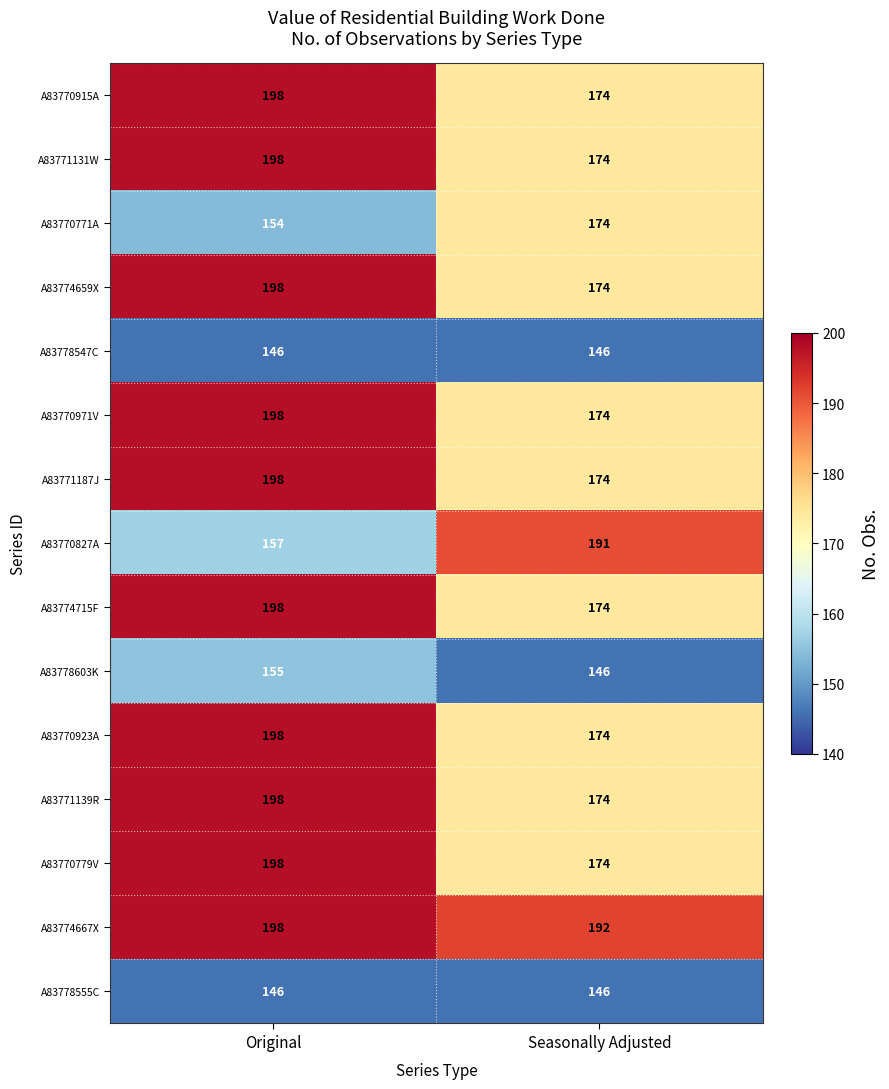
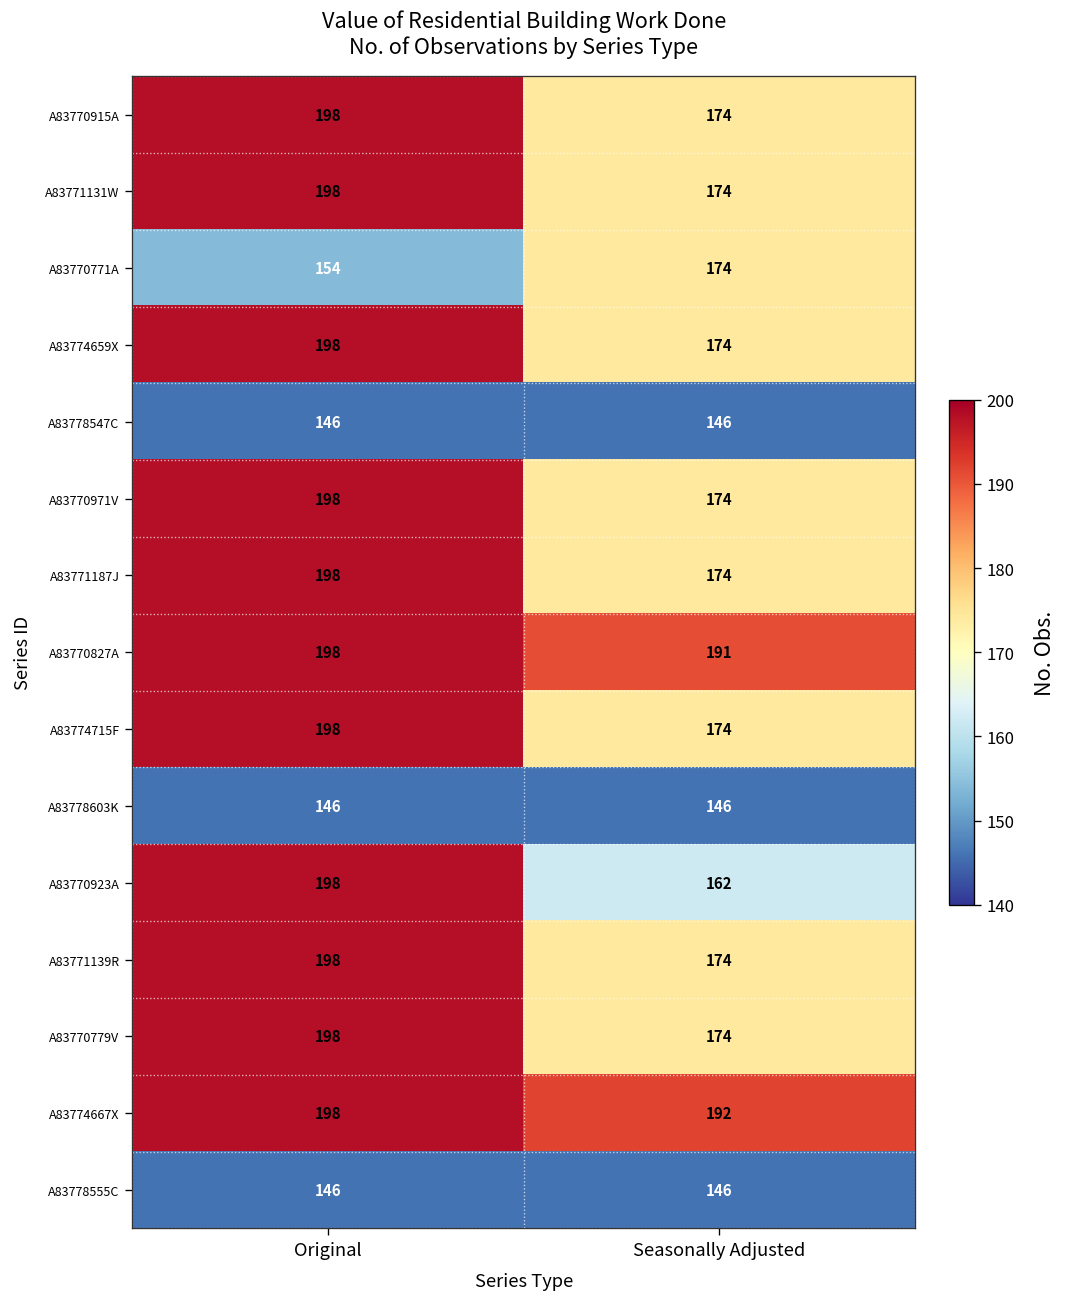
A83770827A, Original: 157 -> 198
A83778603K, Original: 155 -> 146
A83770923A, Seasonally Adjusted: 174 -> 162
